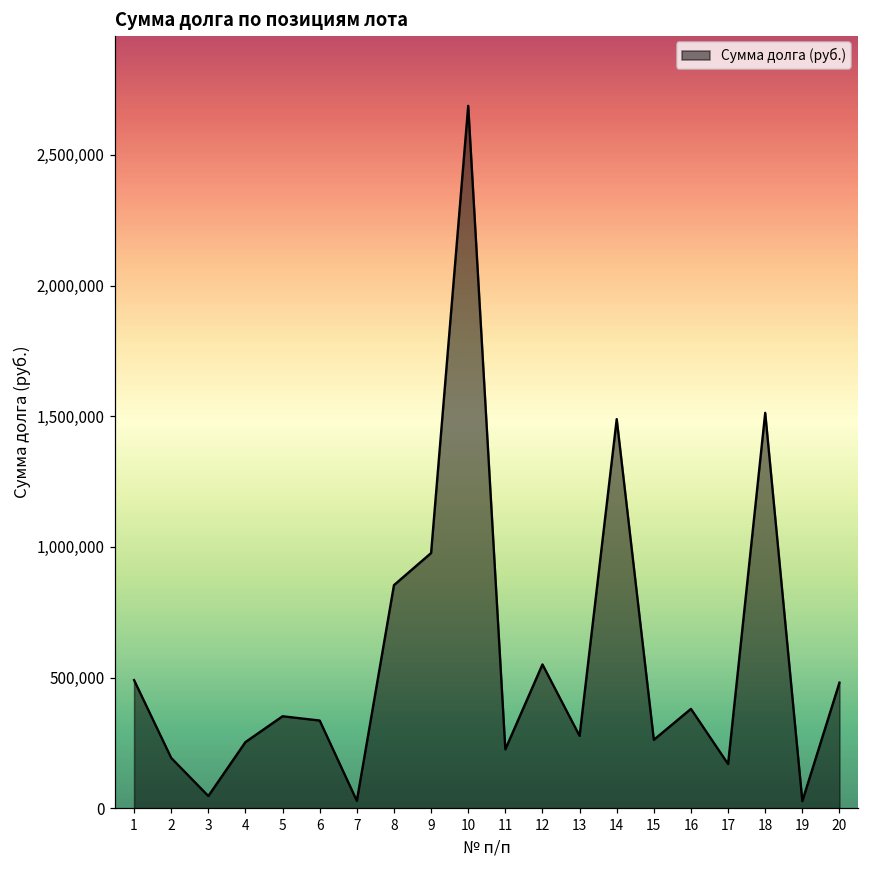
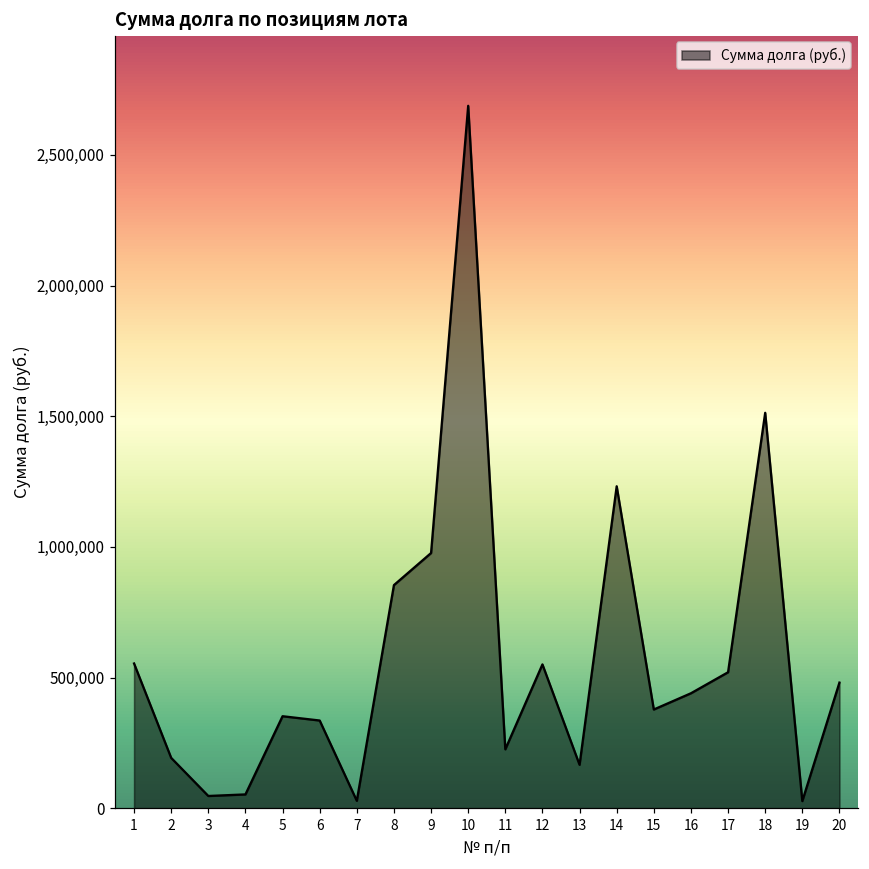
1: 490,000 -> 550,000
4: 250,000 -> 50,000
13: 280,000 -> 170,000
14: 1,490,000 -> 1,230,000
15: 260,000 -> 380,000
16: 380,000 -> 440,000
17: 170,000 -> 520,000
